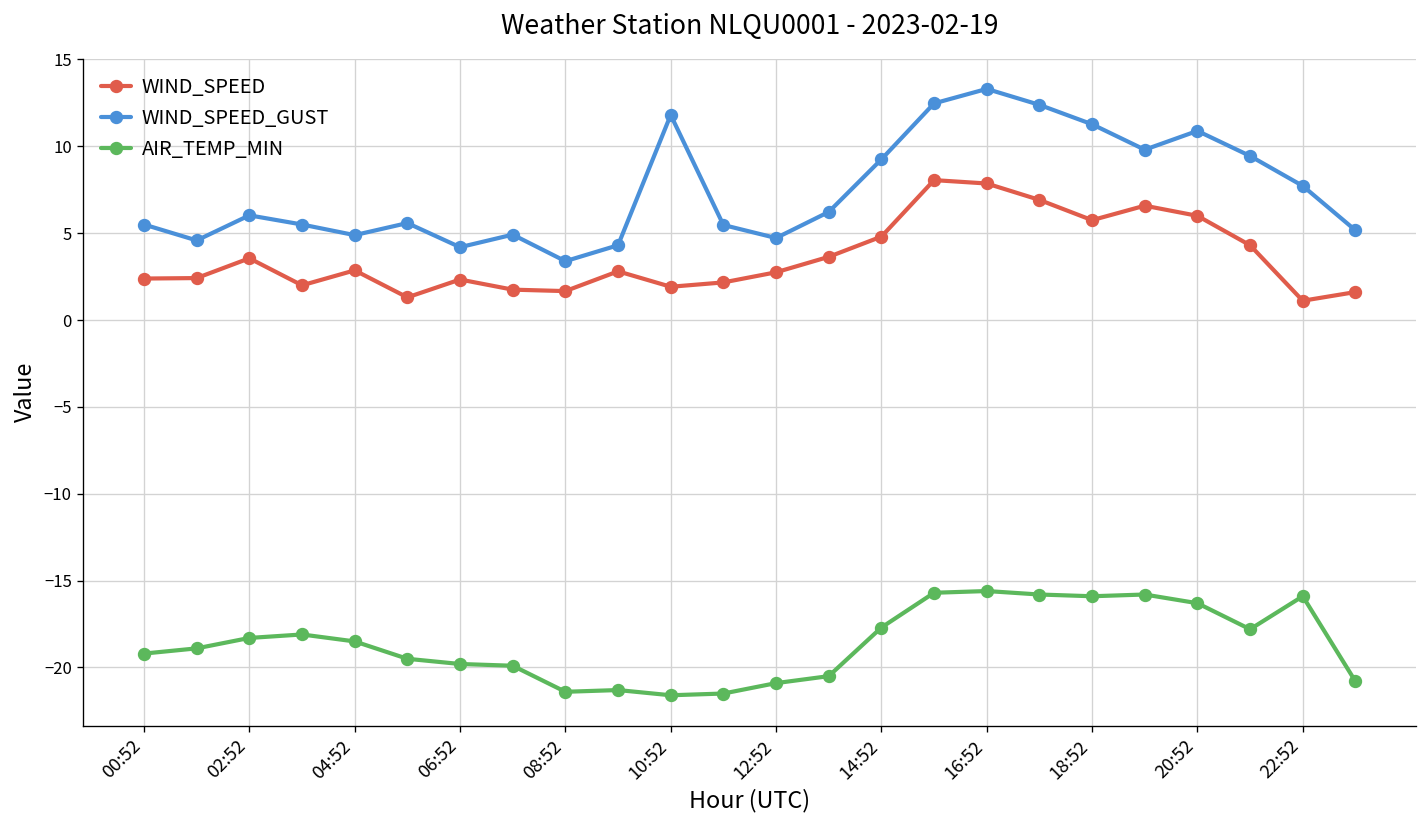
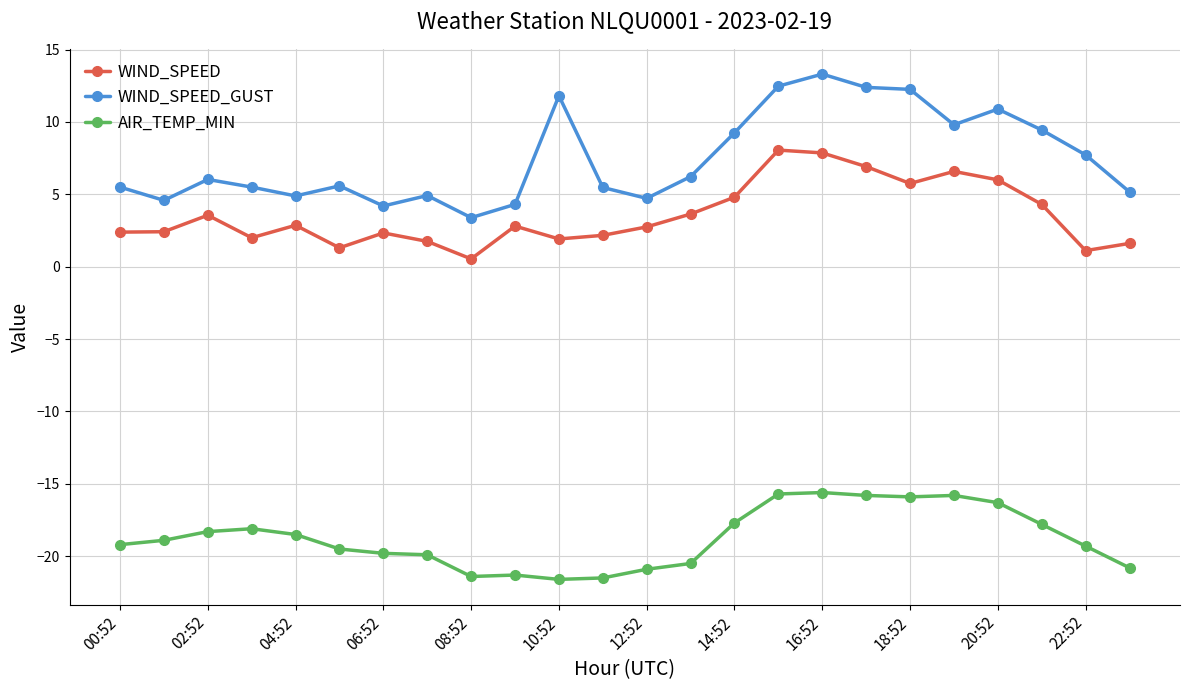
WIND_SPEED, 08:52: 1.7 -> 0.5
WIND_SPEED_GUST, 18:52: 11.3 -> 12.3
AIR_TEMP_MIN, 22:52: -15.9 -> -19.3
